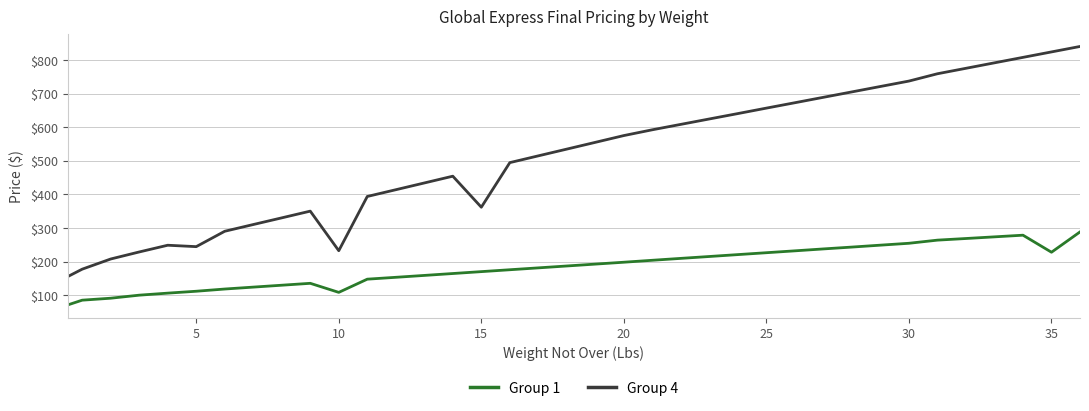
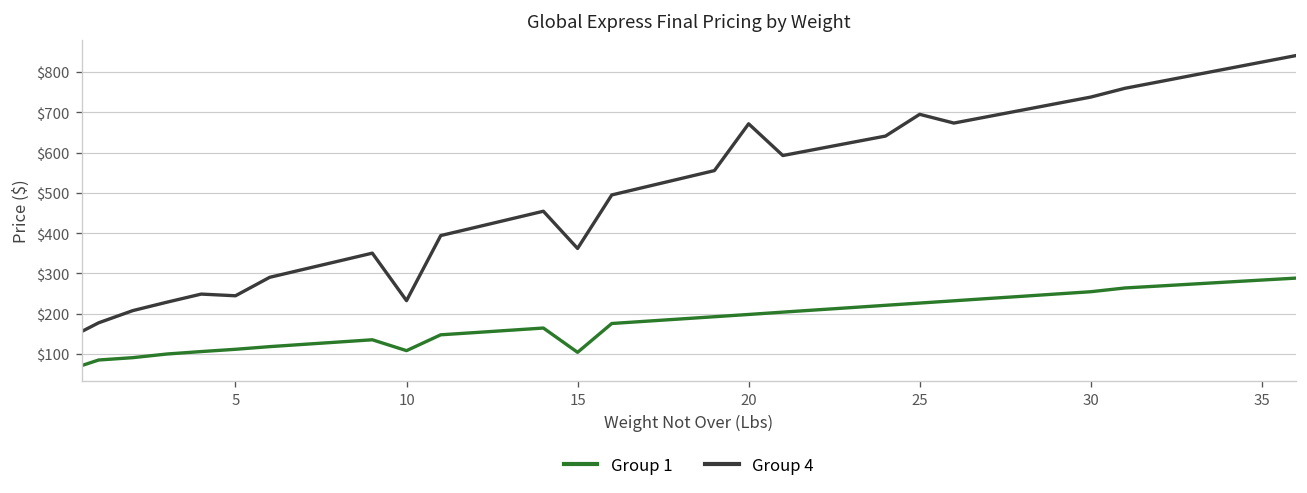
Group 1, 15: $170 -> $100
Group 4, 20: $580 -> $670
Group 4, 25: $660 -> $700
Group 1, 35: $230 -> $280
